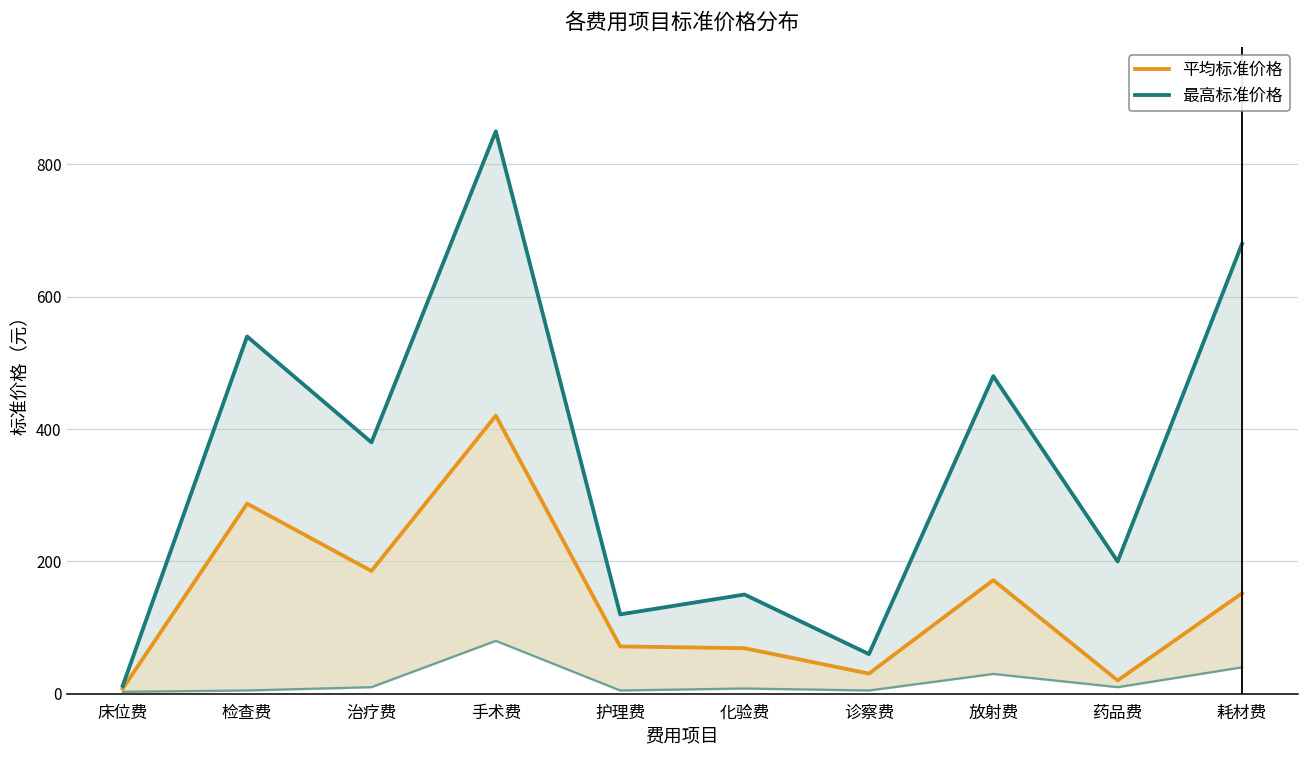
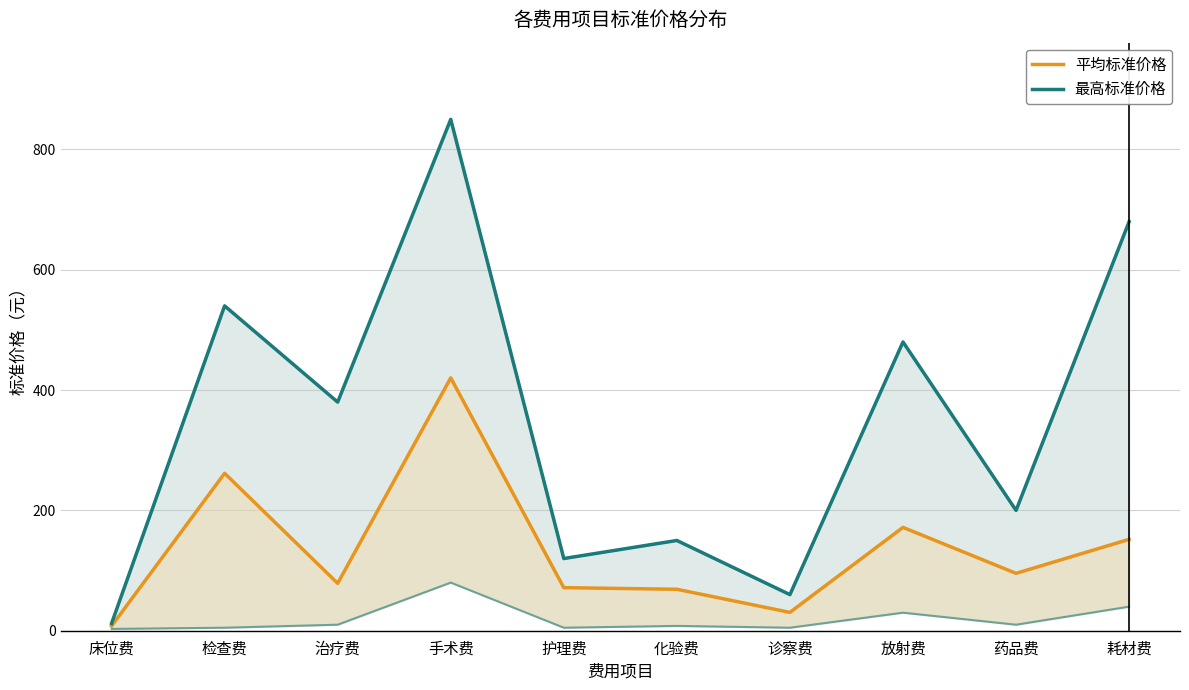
平均标准价格, 检查费: 290 -> 260
平均标准价格, 治疗费: 190 -> 80
平均标准价格, 药品费: 20 -> 100
